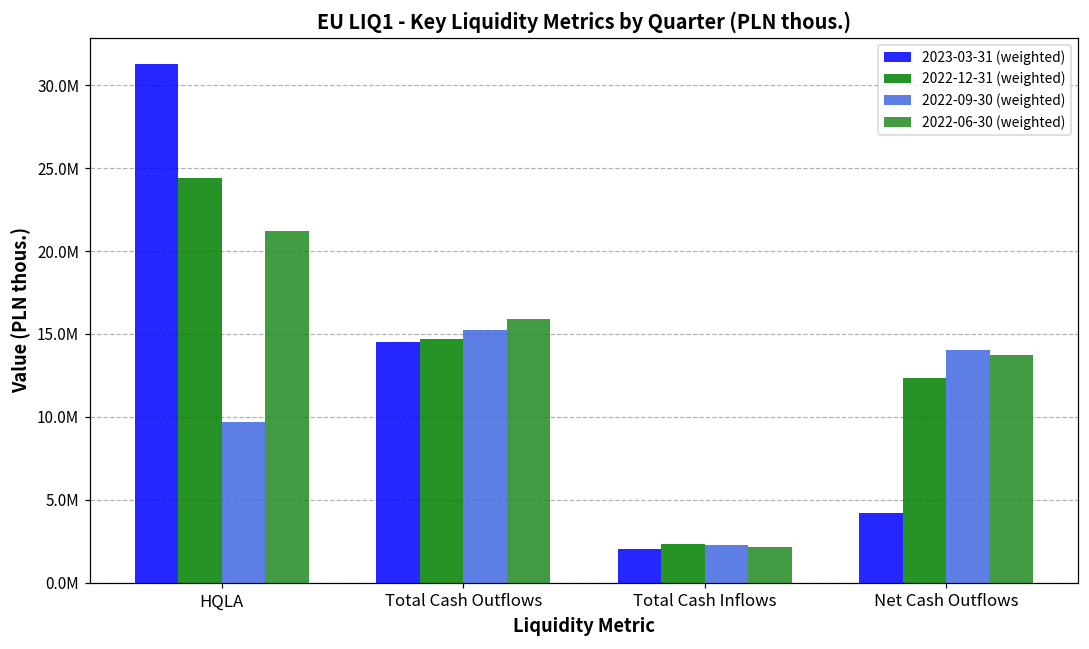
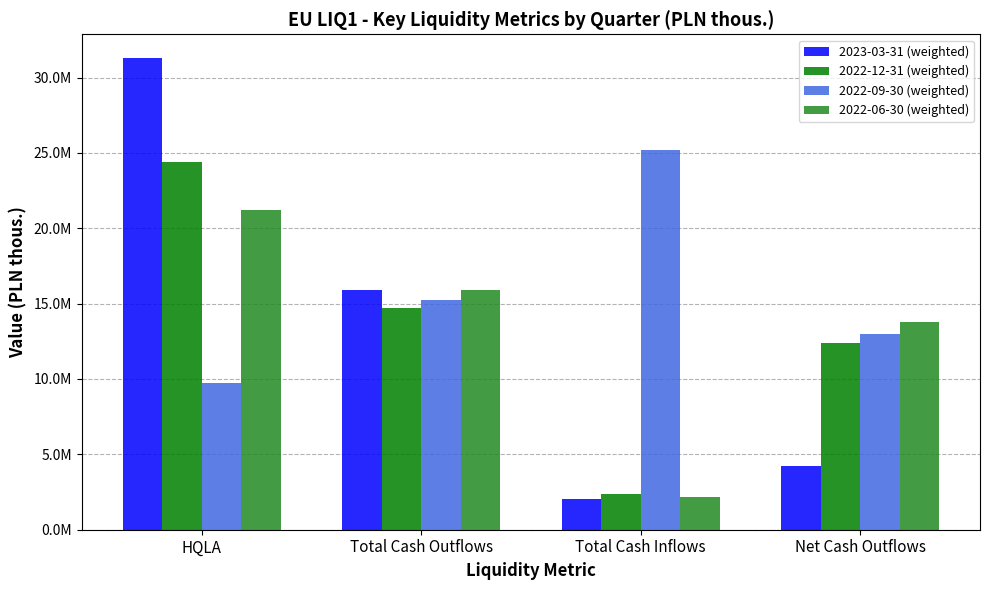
2023-03-31 (weighted), Total Cash Outflows: 14500000 -> 15900000
2022-09-30 (weighted), Total Cash Inflows: 2300000 -> 25200000
2022-09-30 (weighted), Net Cash Outflows: 14000000 -> 13000000
